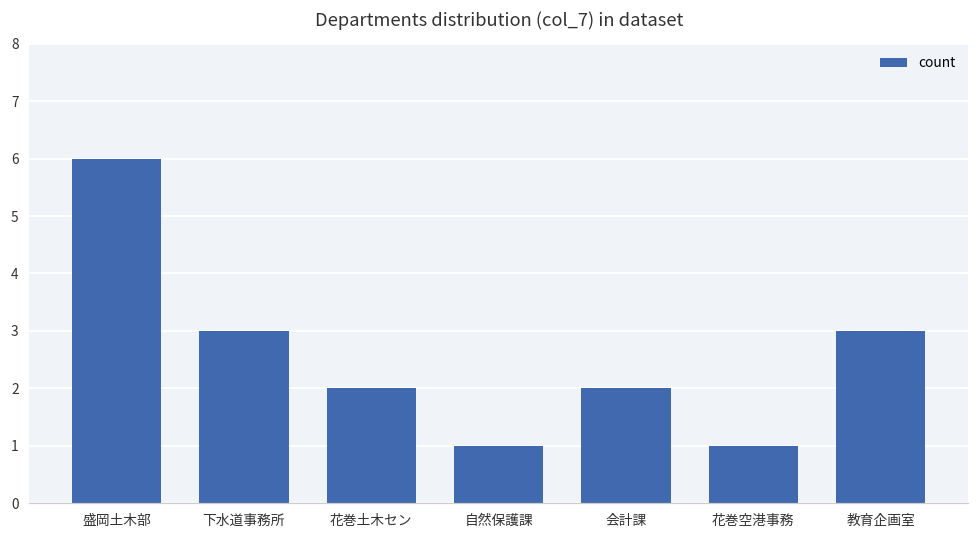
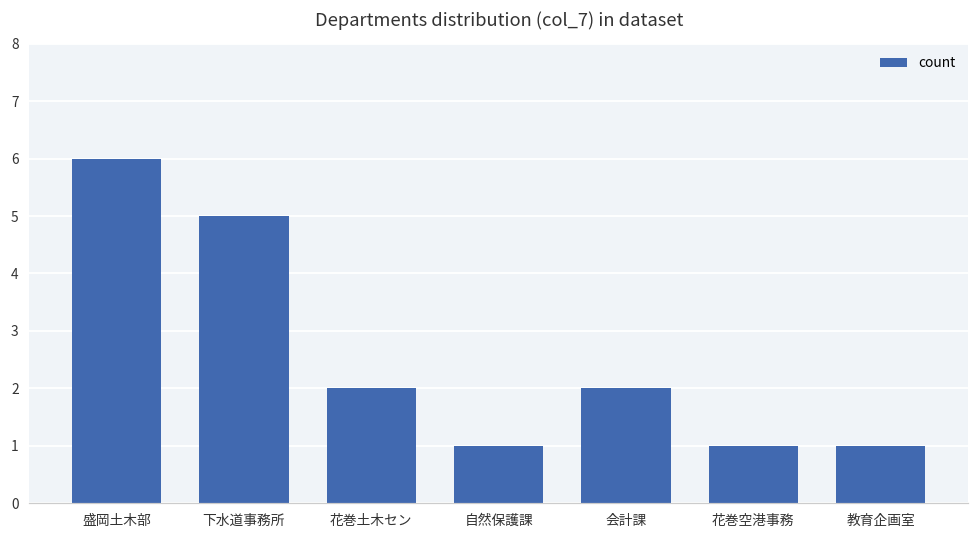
下水道事務所: 3 -> 5
教育企画室: 3 -> 1
